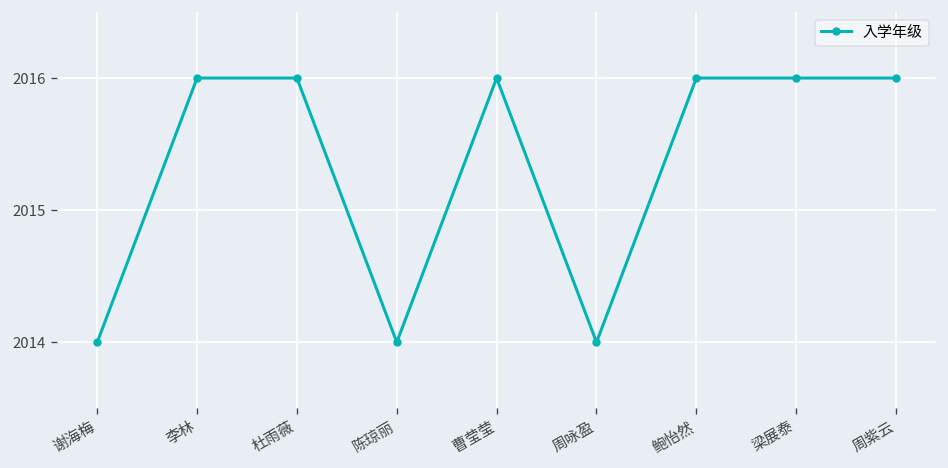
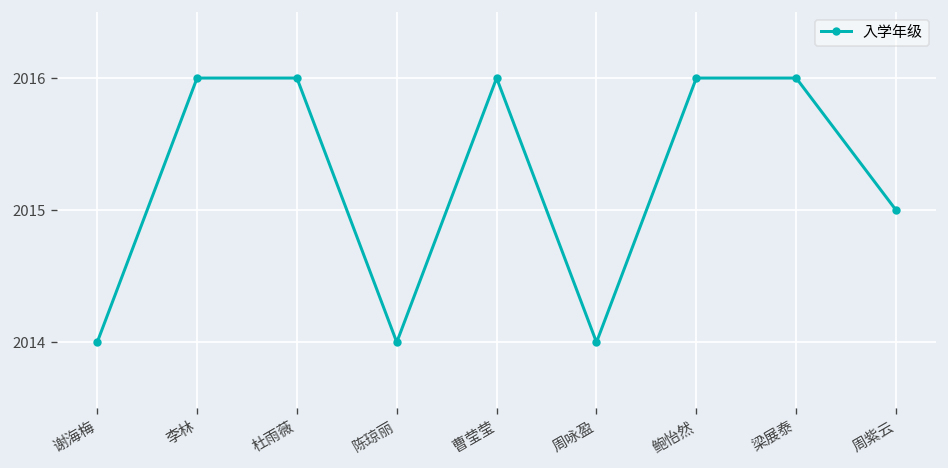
周紫云: 2016 -> 2015
